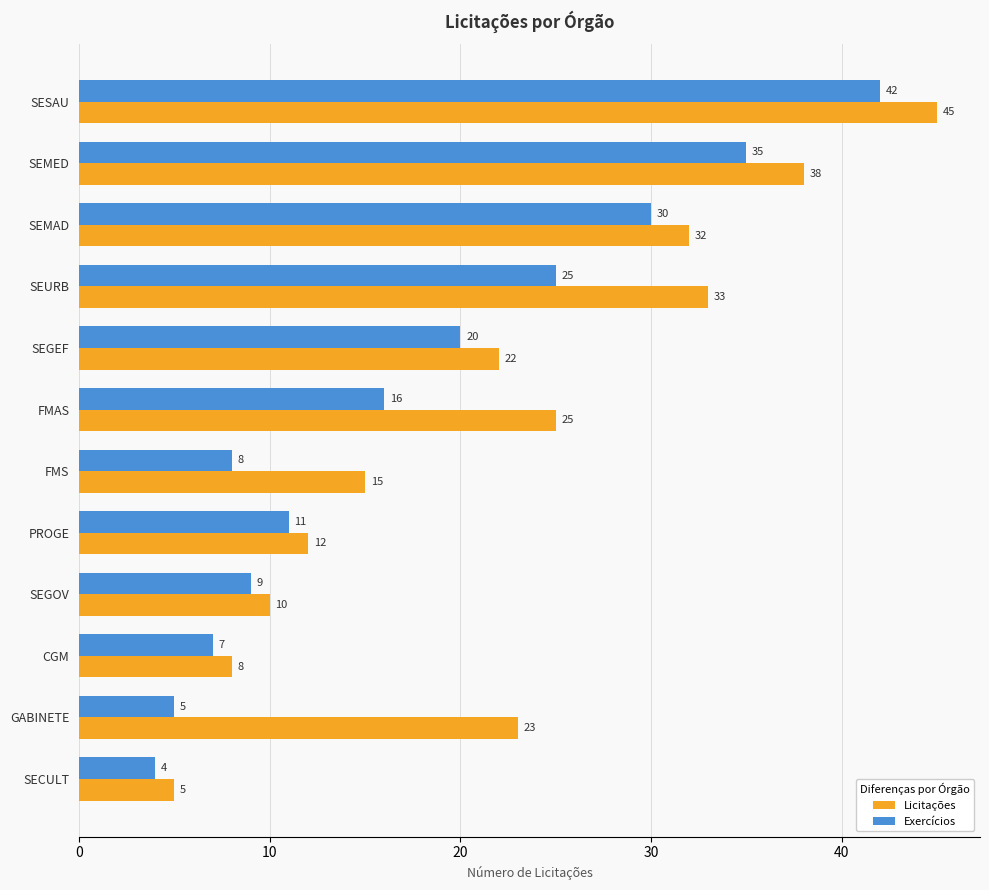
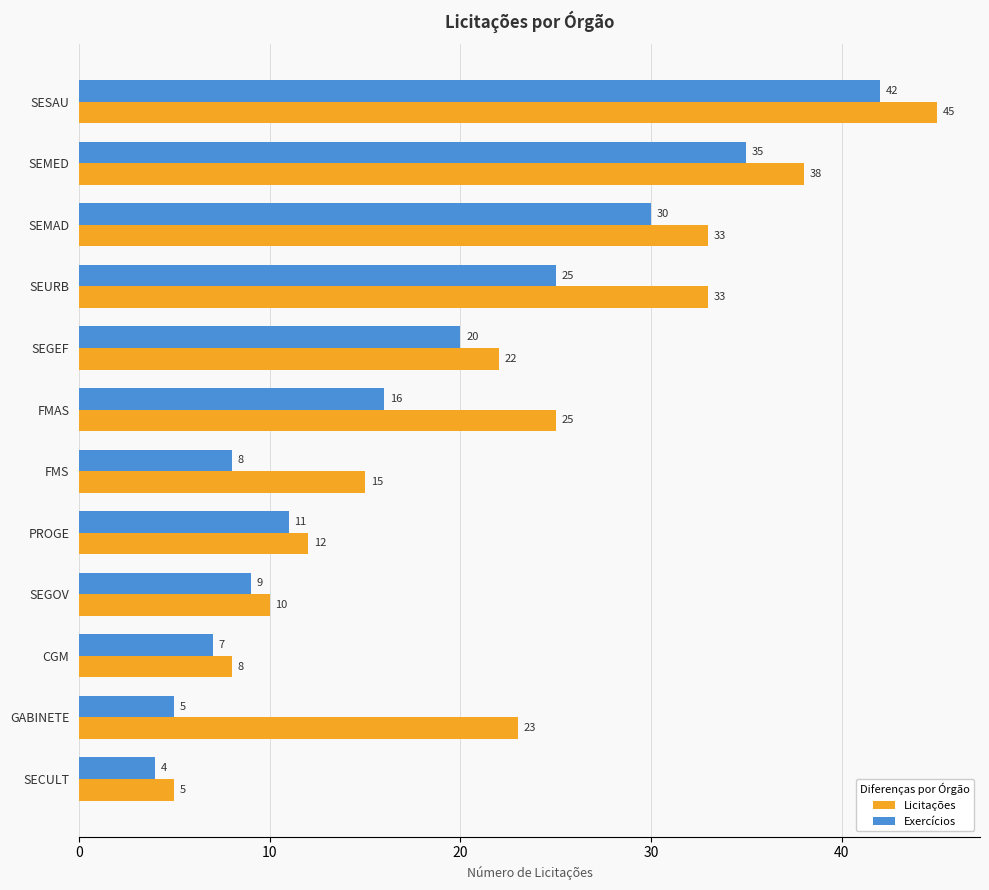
Licitações, SEMAD: 32 -> 33
